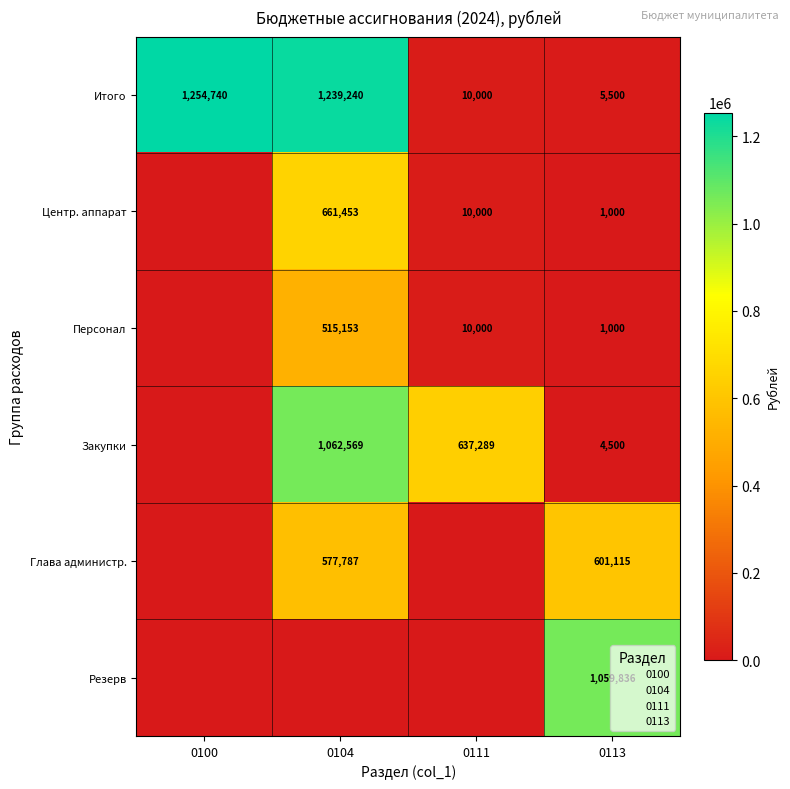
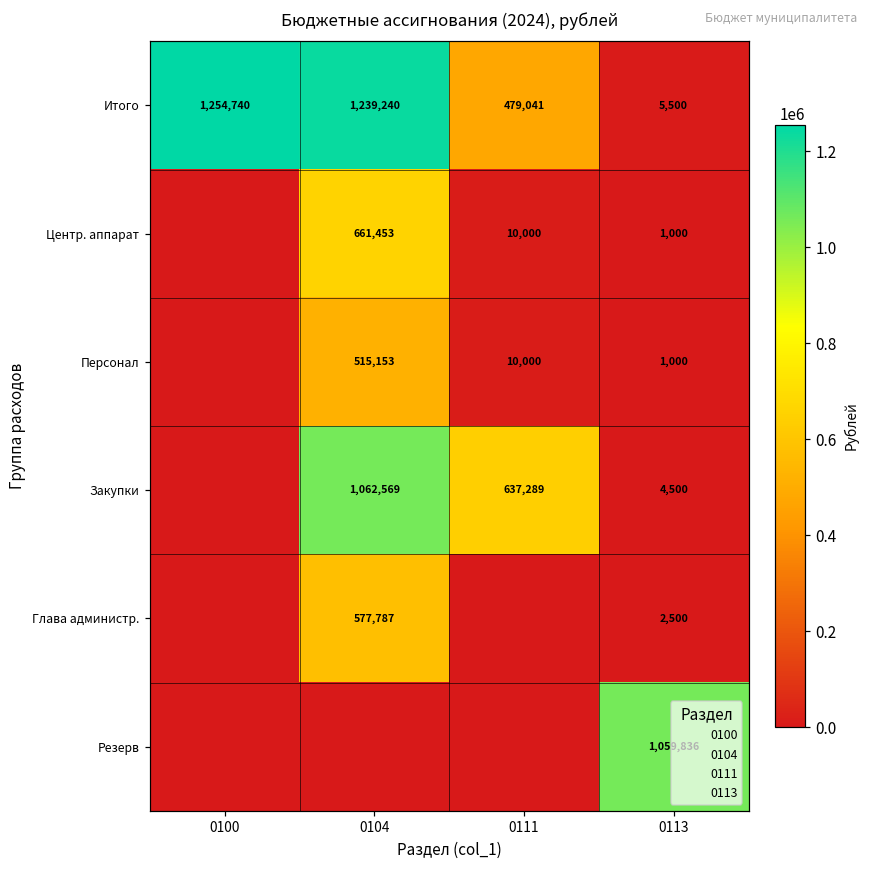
Итого, 0111: 10,000 -> 479,041
Глава администр., 0113: 601,115 -> 2,500
